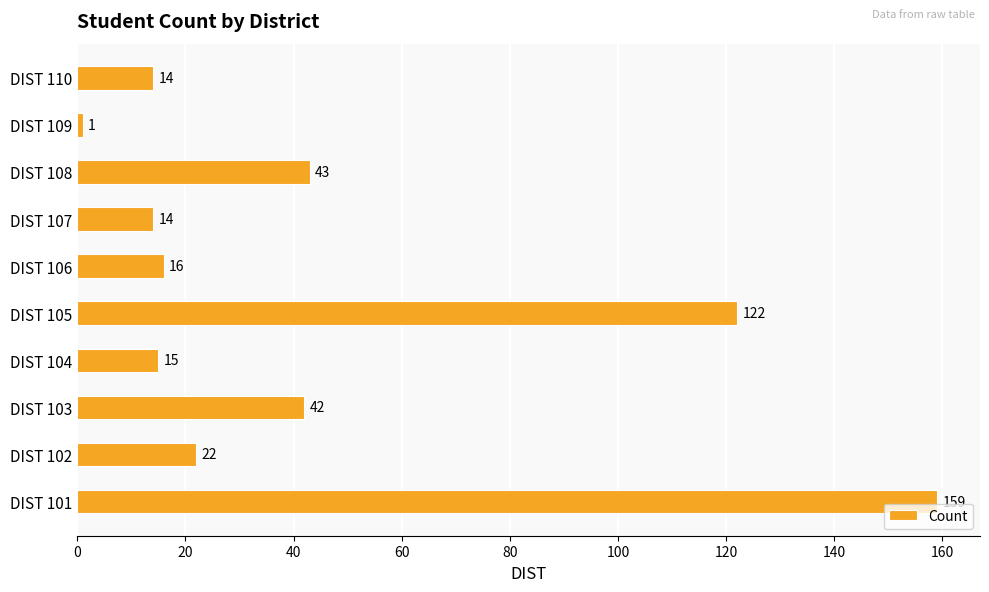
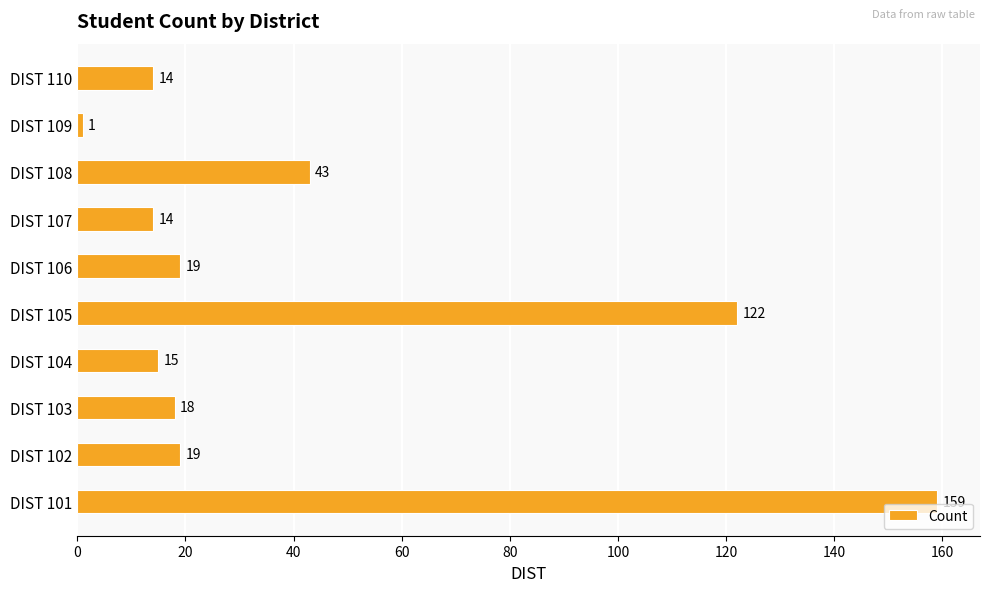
DIST 106: 16 -> 19
DIST 103: 42 -> 18
DIST 102: 22 -> 19
